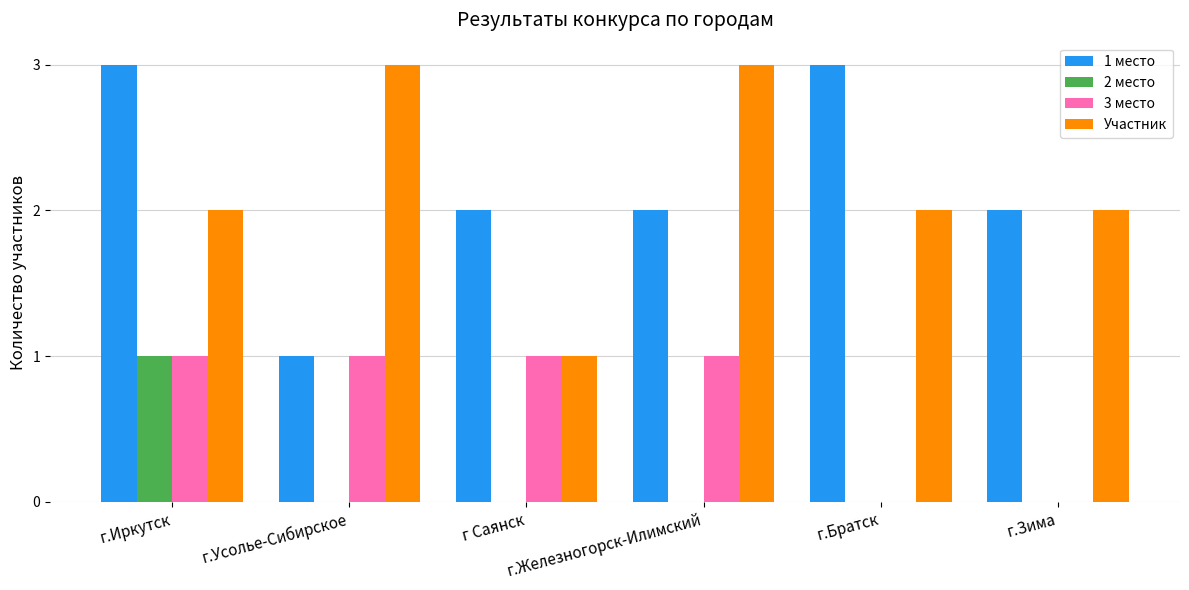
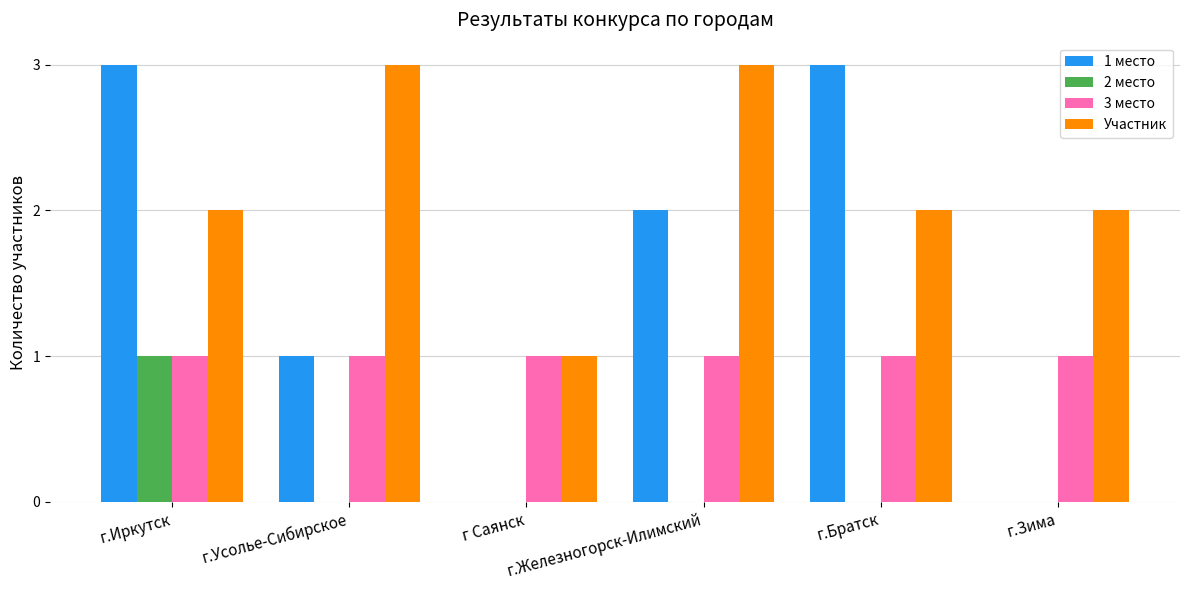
1 место, г Саянск: 2 -> 0
3 место, г.Братск: 0 -> 1
1 место, г.Зима: 2 -> 0
3 место, г.Зима: 0 -> 1
